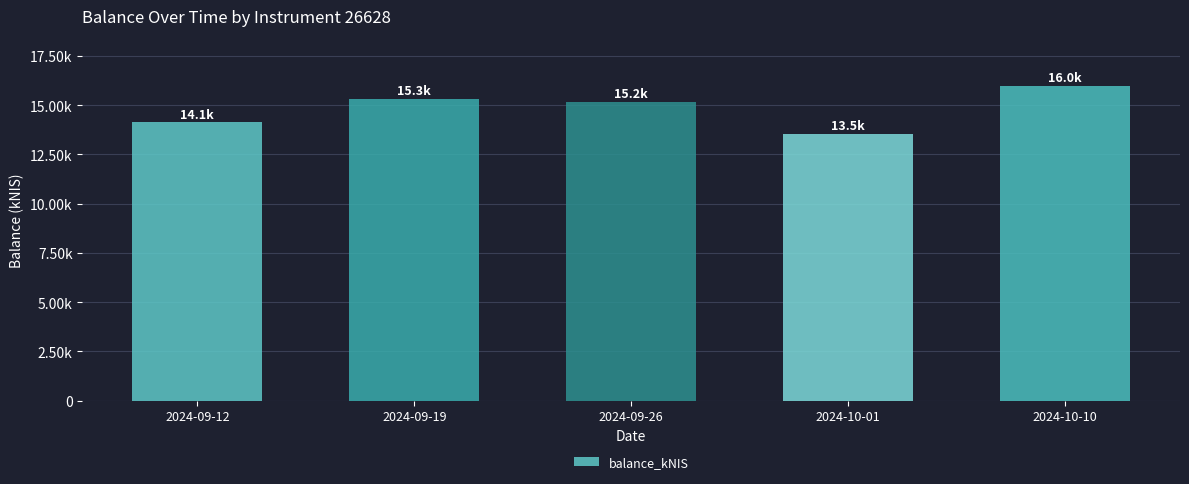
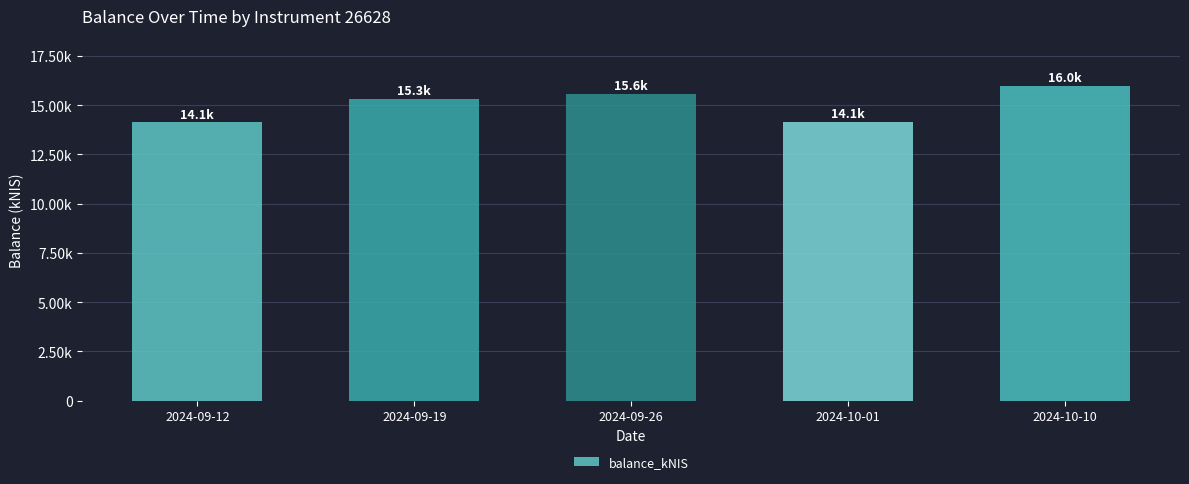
2024-09-26: 15.2k -> 15.6k
2024-10-01: 13.5k -> 14.1k
